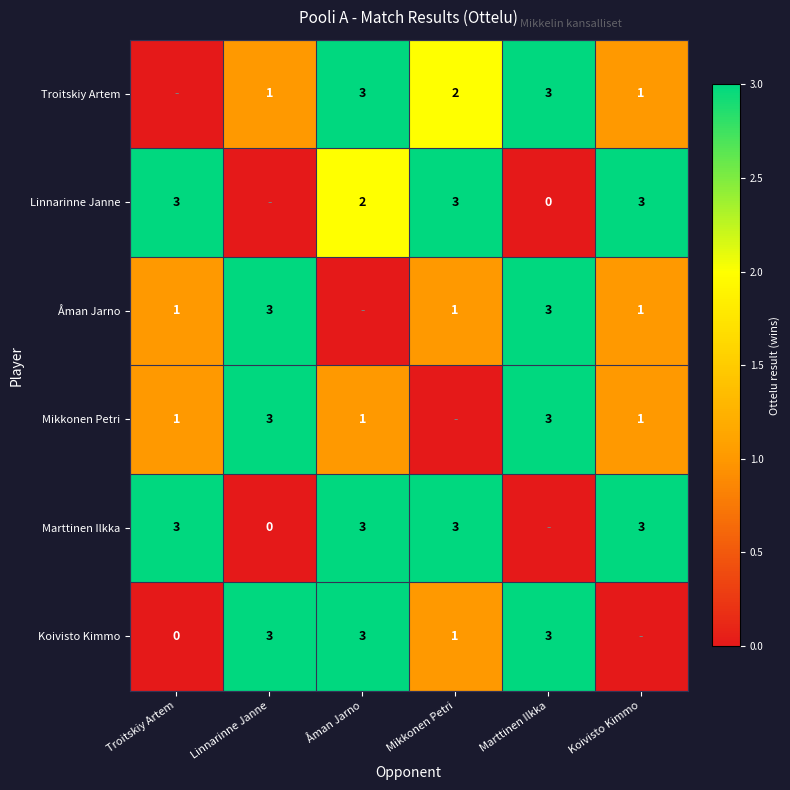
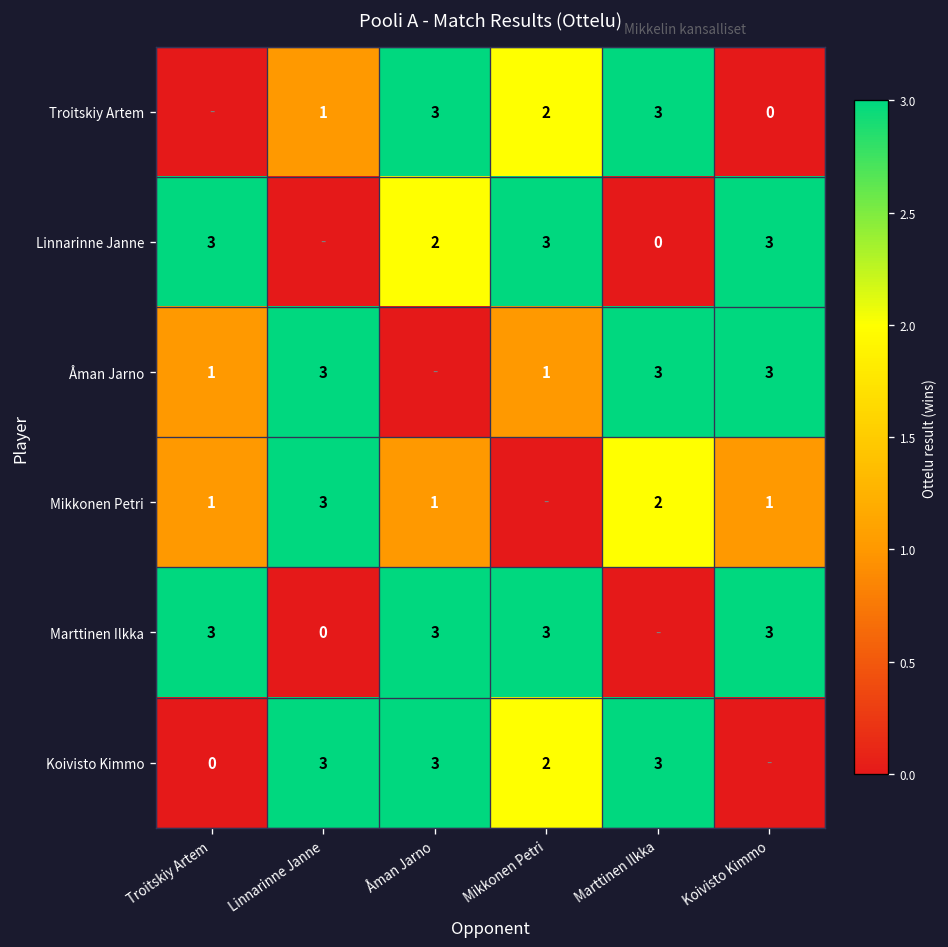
Troitskiy Artem, Koivisto Kimmo: 1 -> 0
Åman Jarno, Koivisto Kimmo: 1 -> 3
Mikkonen Petri, Marttinen Ilkka: 3 -> 2
Koivisto Kimmo, Mikkonen Petri: 1 -> 2
